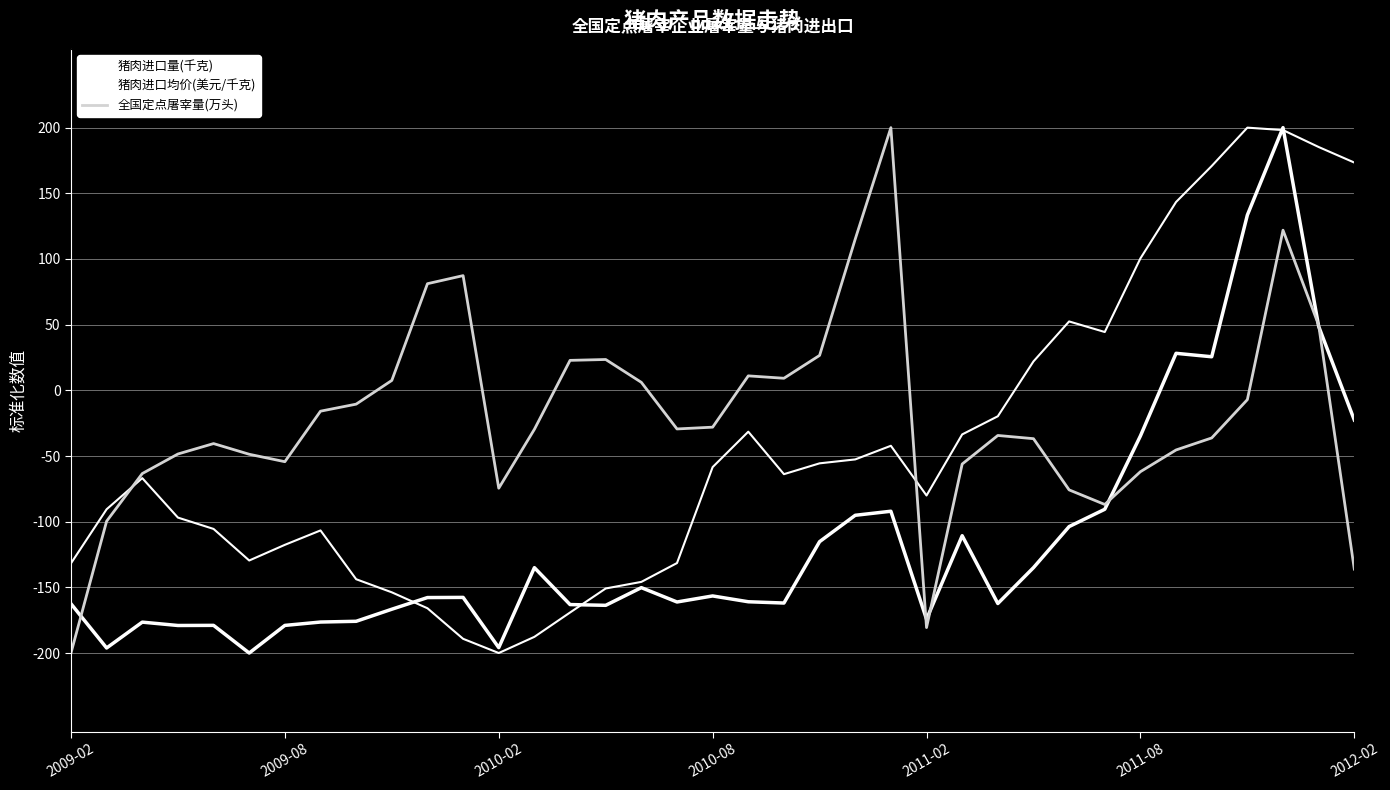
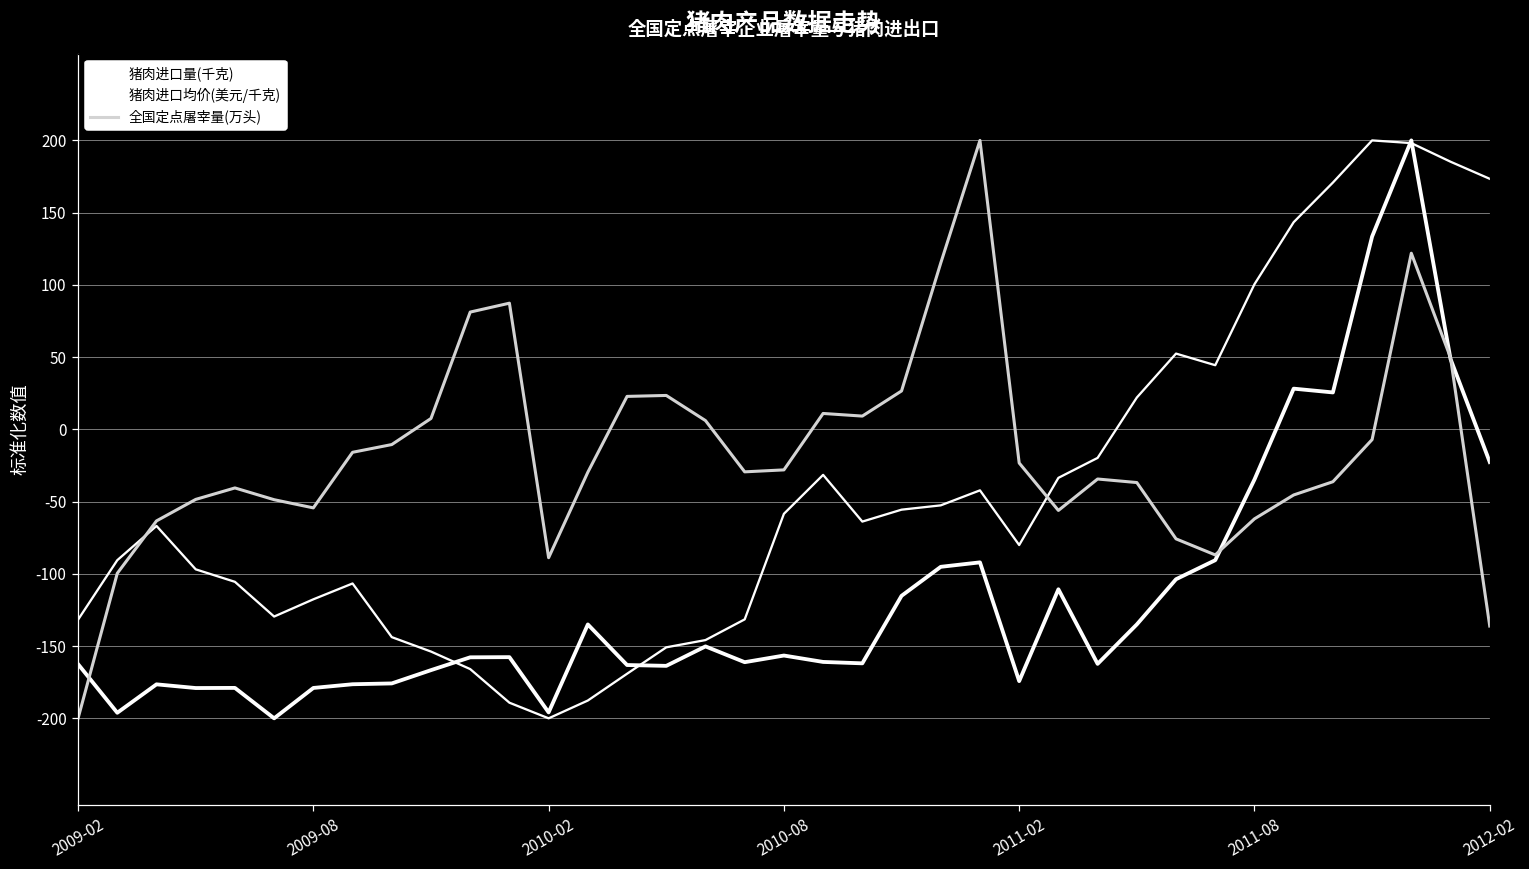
全国定点屠宰量(万头), 2010-02: -75 -> -89
全国定点屠宰量(万头), 2011-02: -181 -> -23
